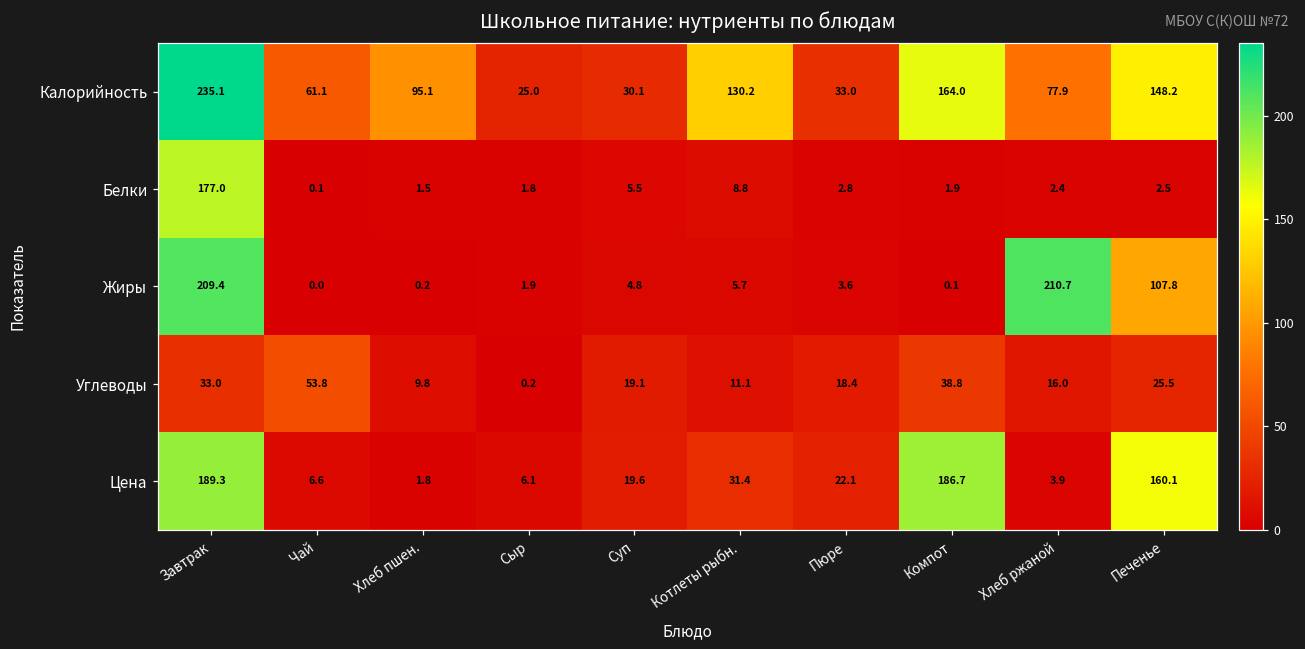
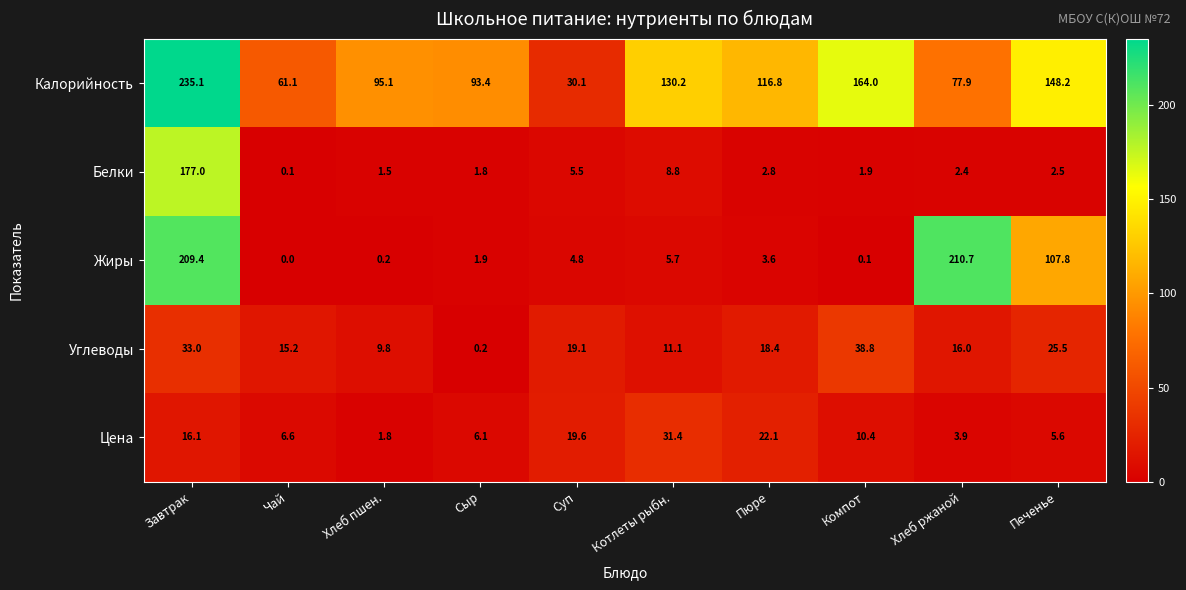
Калорийность, Сыр: 25.0 -> 93.4
Калорийность, Пюре: 33.0 -> 116.8
Углеводы, Чай: 53.8 -> 15.2
Цена, Завтрак: 189.3 -> 16.1
Цена, Компот: 186.7 -> 10.4
Цена, Печенье: 160.1 -> 5.6
